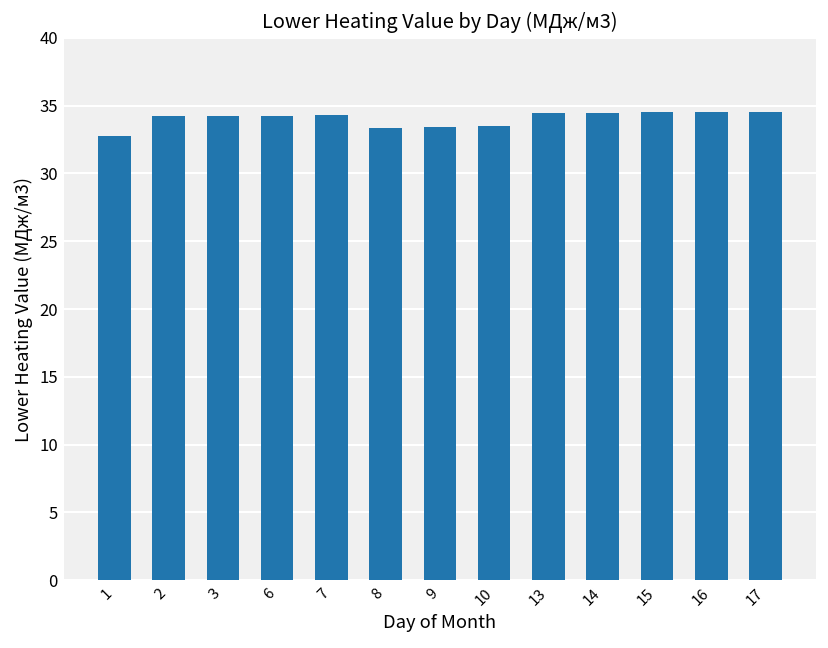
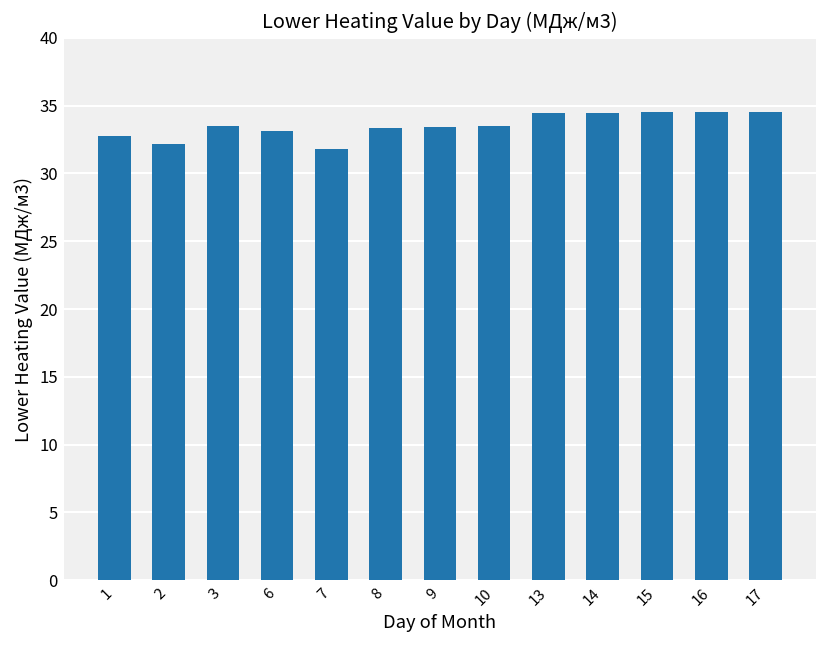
2: 34.3 -> 32.2
3: 34.3 -> 33.5
6: 34.3 -> 33.1
7: 34.3 -> 31.8
